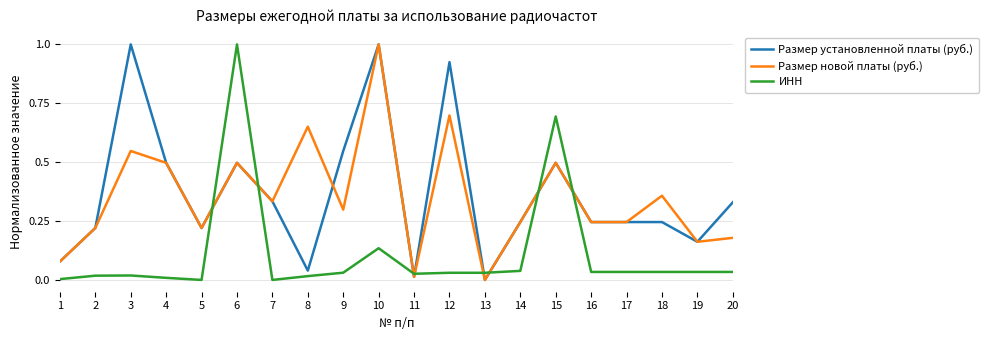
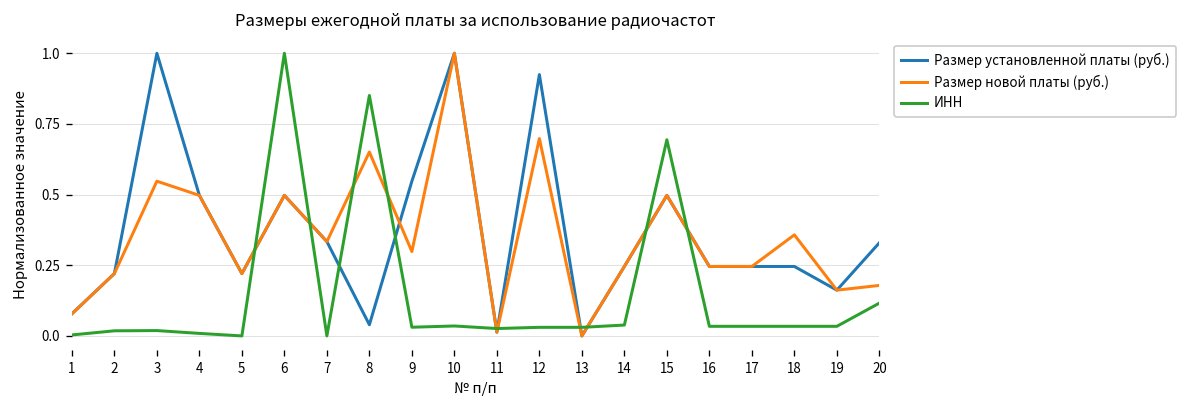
ИНН, 8: 0.02 -> 0.85
ИНН, 10: 0.13 -> 0.04
ИНН, 20: 0.03 -> 0.12
